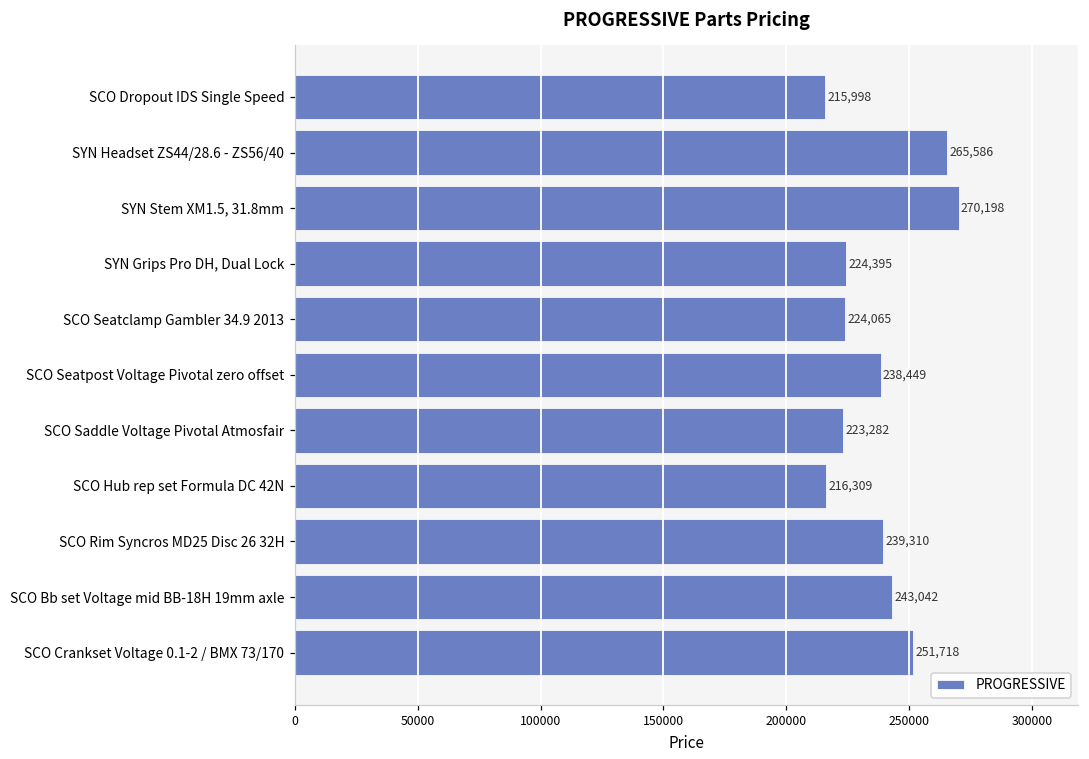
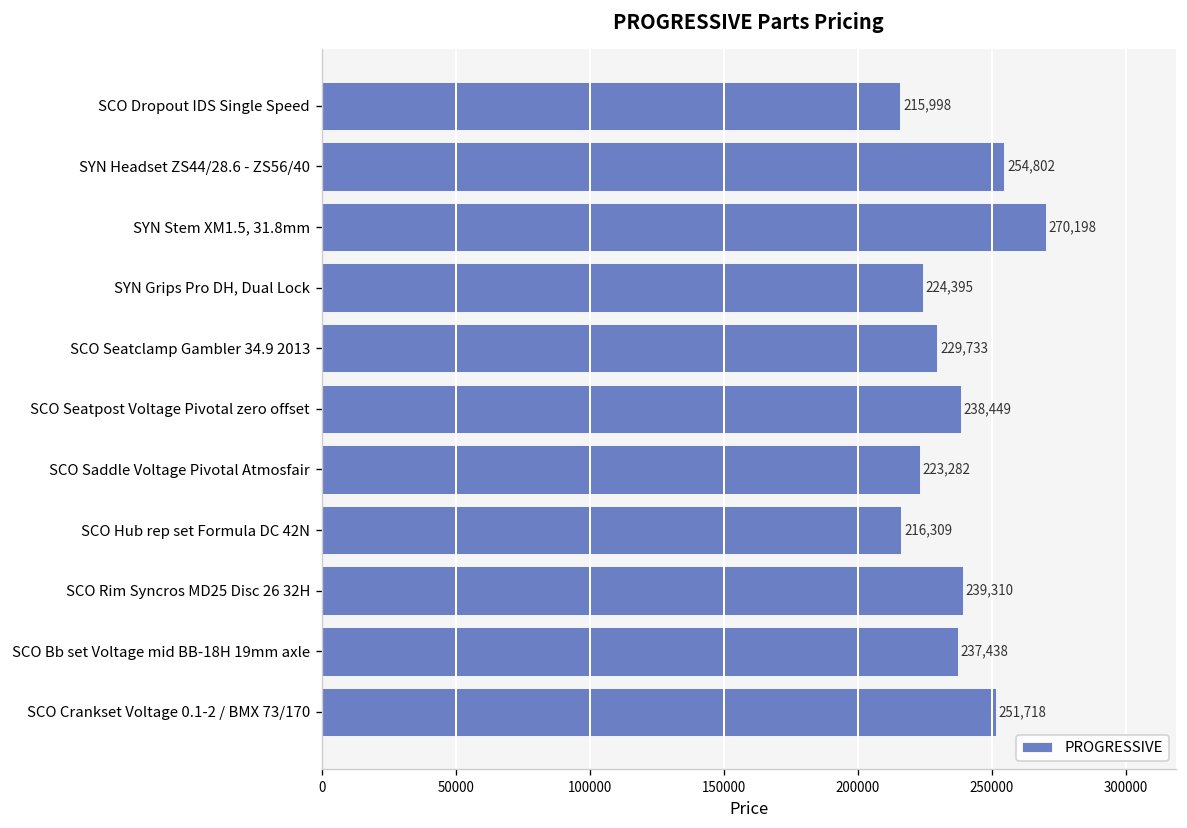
SYN Headset ZS44/28.6 - ZS56/40: 265,586 -> 254,802
SCO Seatclamp Gambler 34.9 2013: 224,065 -> 229,733
SCO Bb set Voltage mid BB-18H 19mm axle: 243,042 -> 237,438
